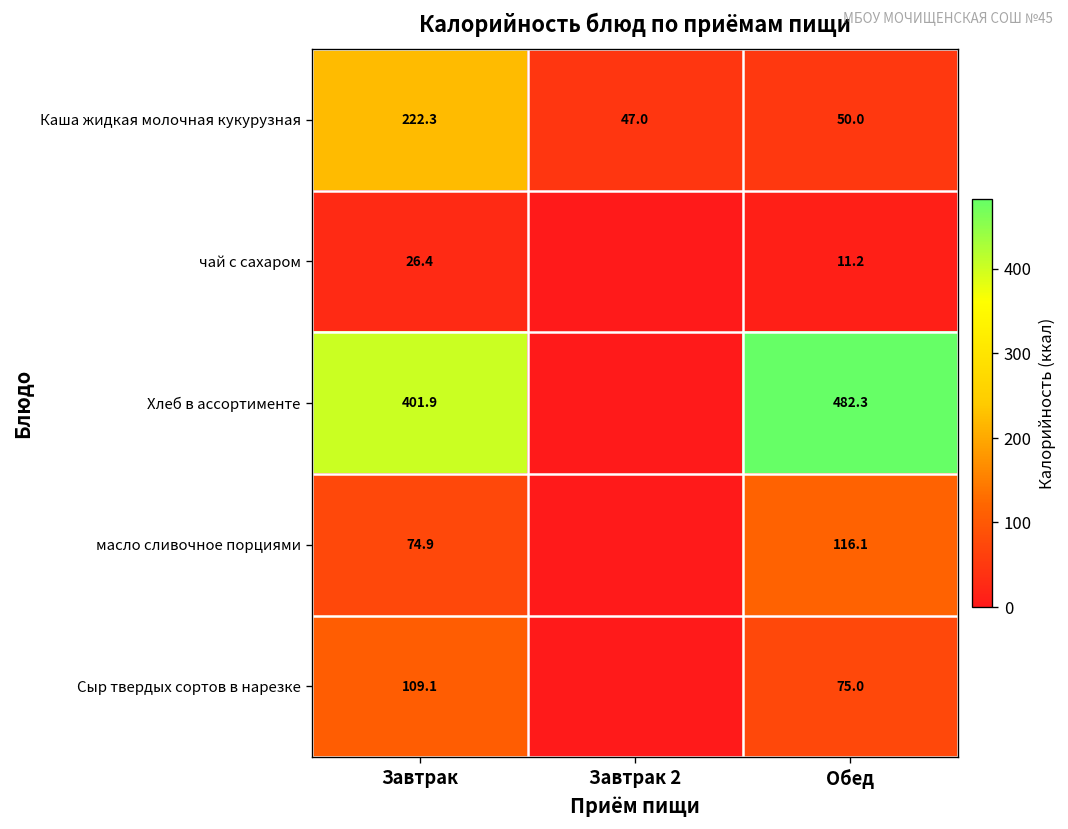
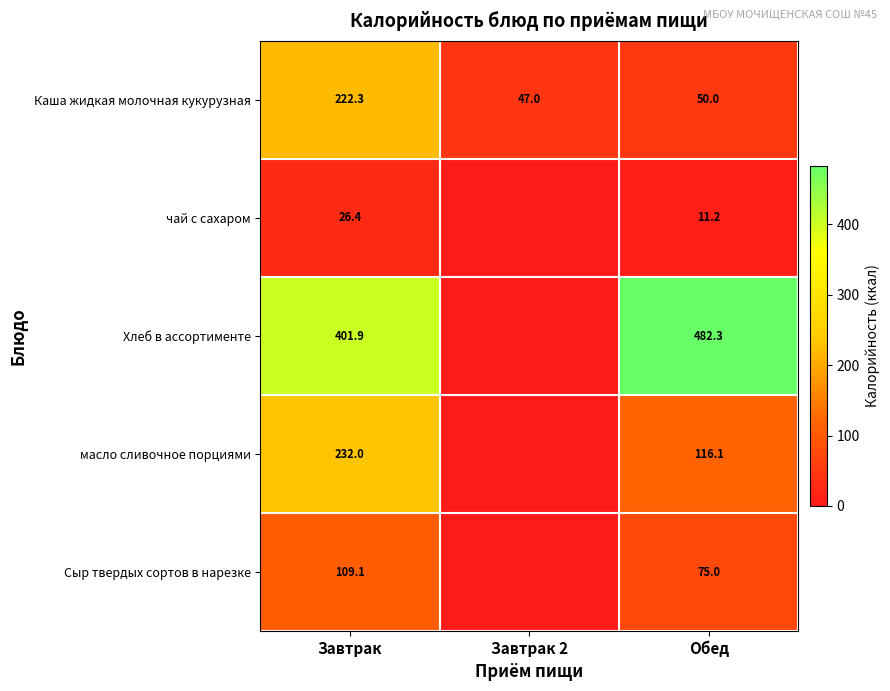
масло сливочное порциями, Завтрак: 74.9 -> 232.0
